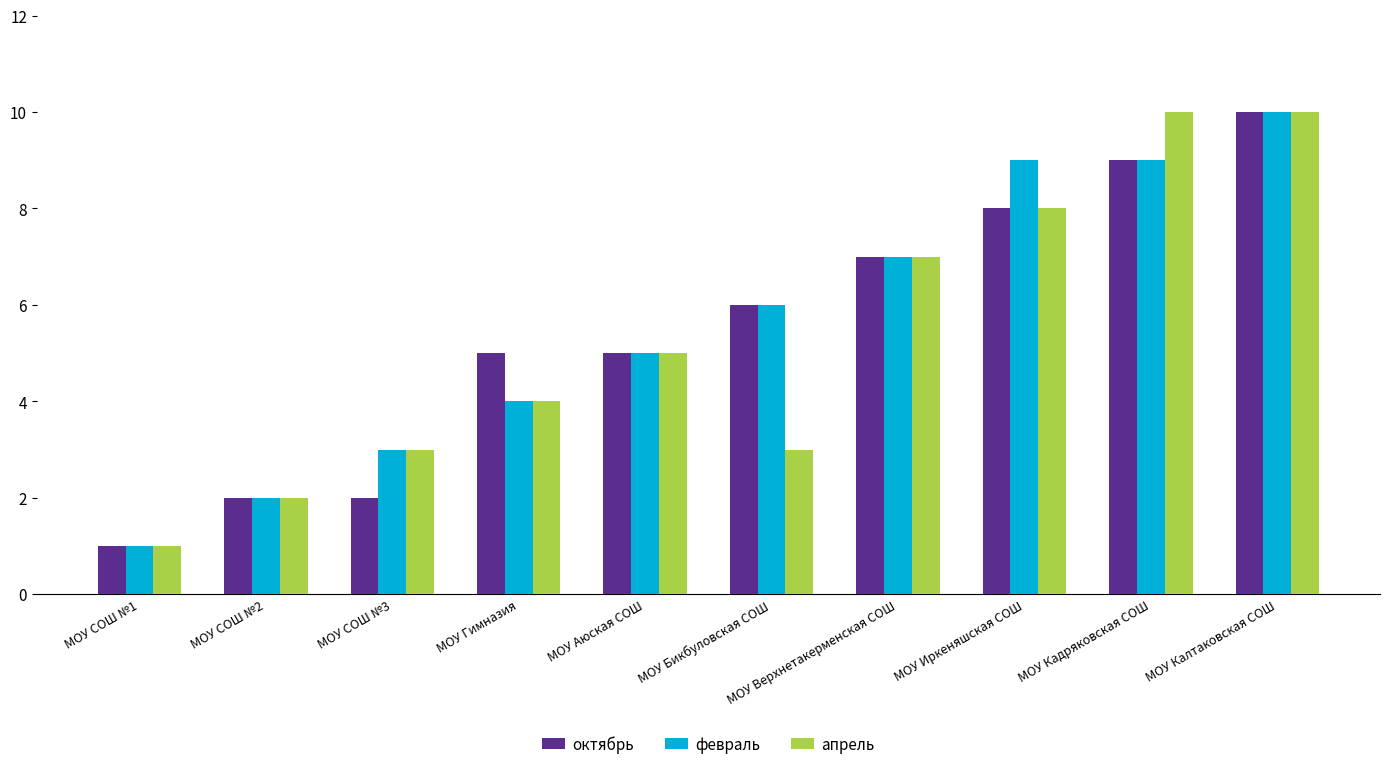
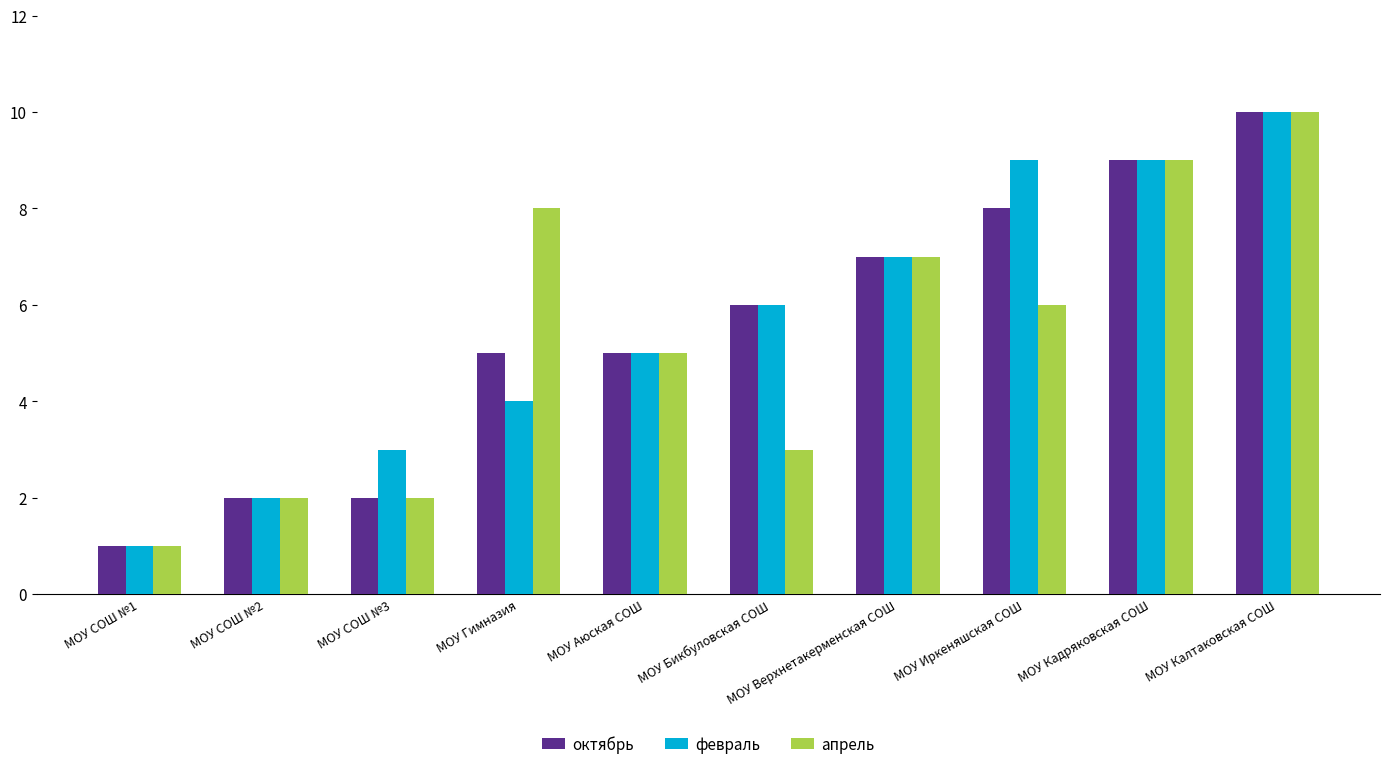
апрель, МОУ СОШ №3: 3 -> 2
апрель, МОУ Гимназия: 4 -> 8
апрель, МОУ Иркеняшская СОШ: 8 -> 6
апрель, МОУ Кадряковская СОШ: 10 -> 9
